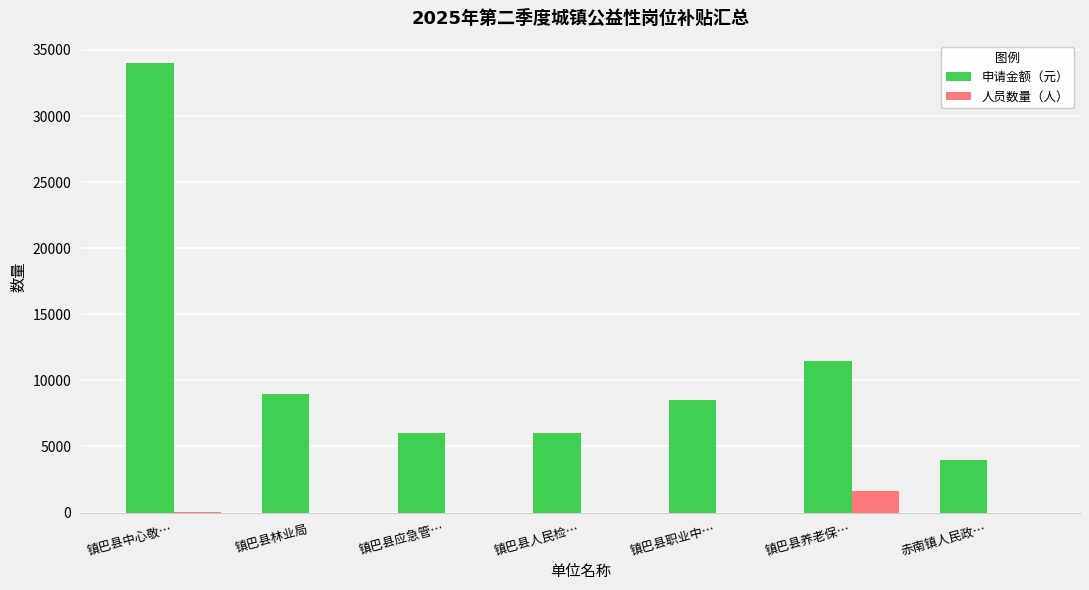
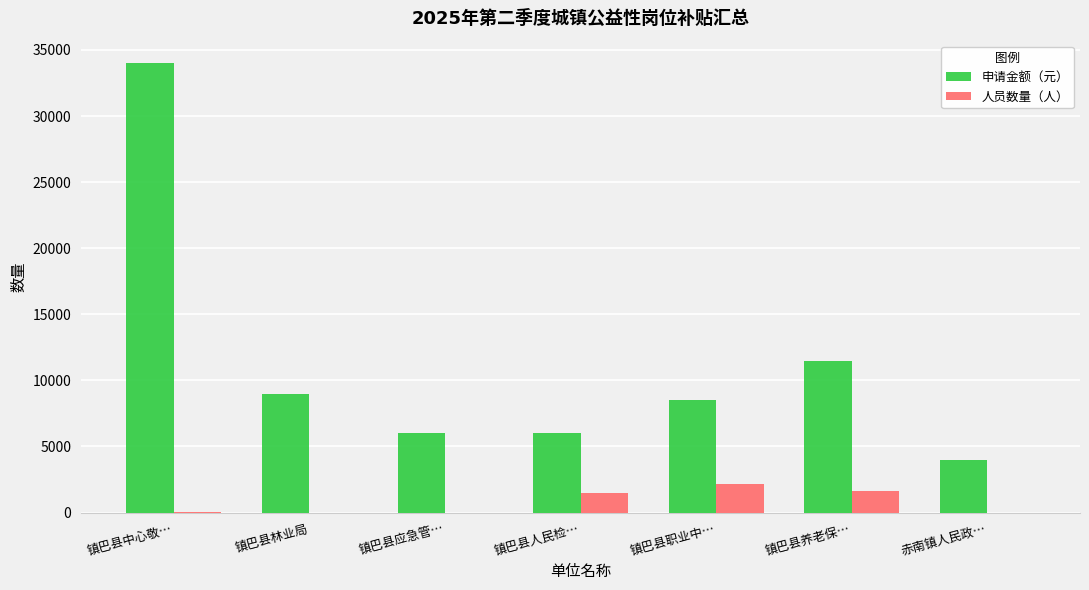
人员数量（人）, 镇巴县人民检…: 0 -> 1500
人员数量（人）, 镇巴县职业中…: 0 -> 2100
